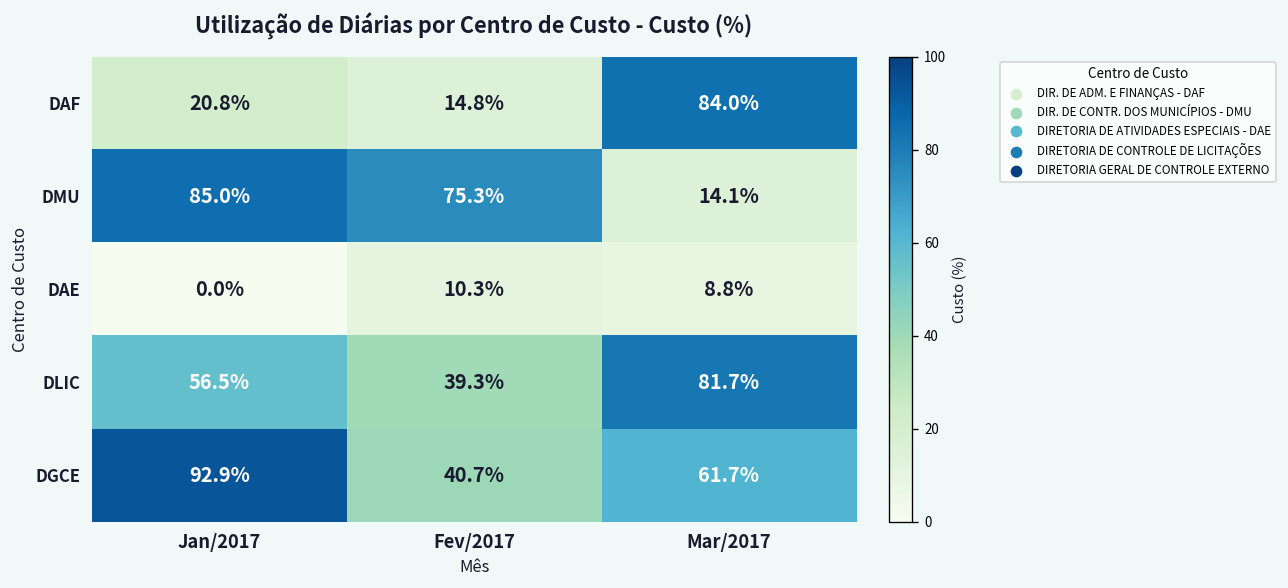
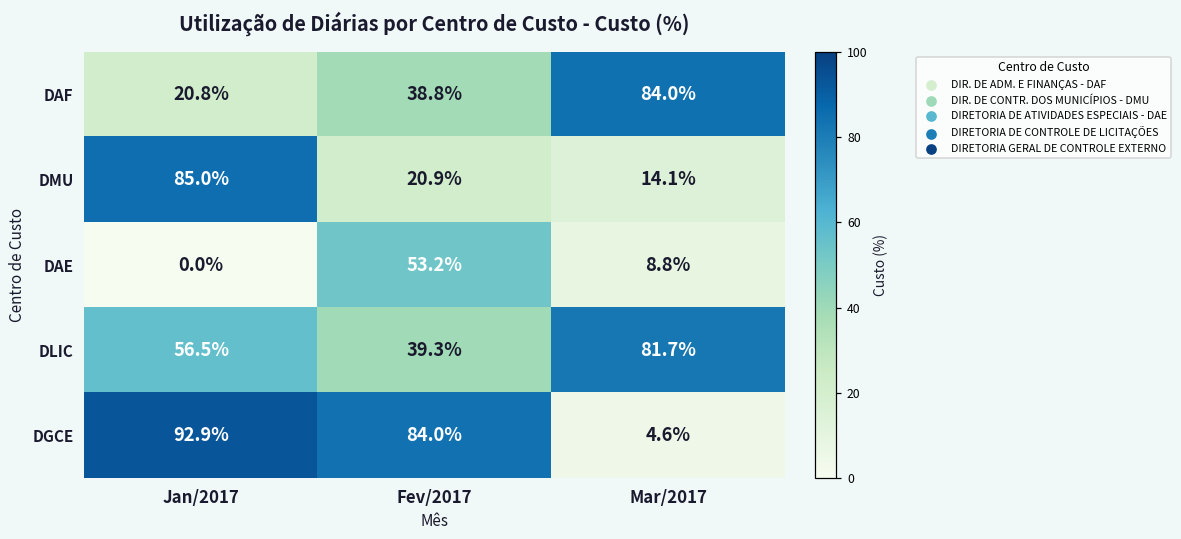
DAF, Fev/2017: 14.8% -> 38.8%
DMU, Fev/2017: 75.3% -> 20.9%
DAE, Fev/2017: 10.3% -> 53.2%
DGCE, Fev/2017: 40.7% -> 84.0%
DGCE, Mar/2017: 61.7% -> 4.6%
